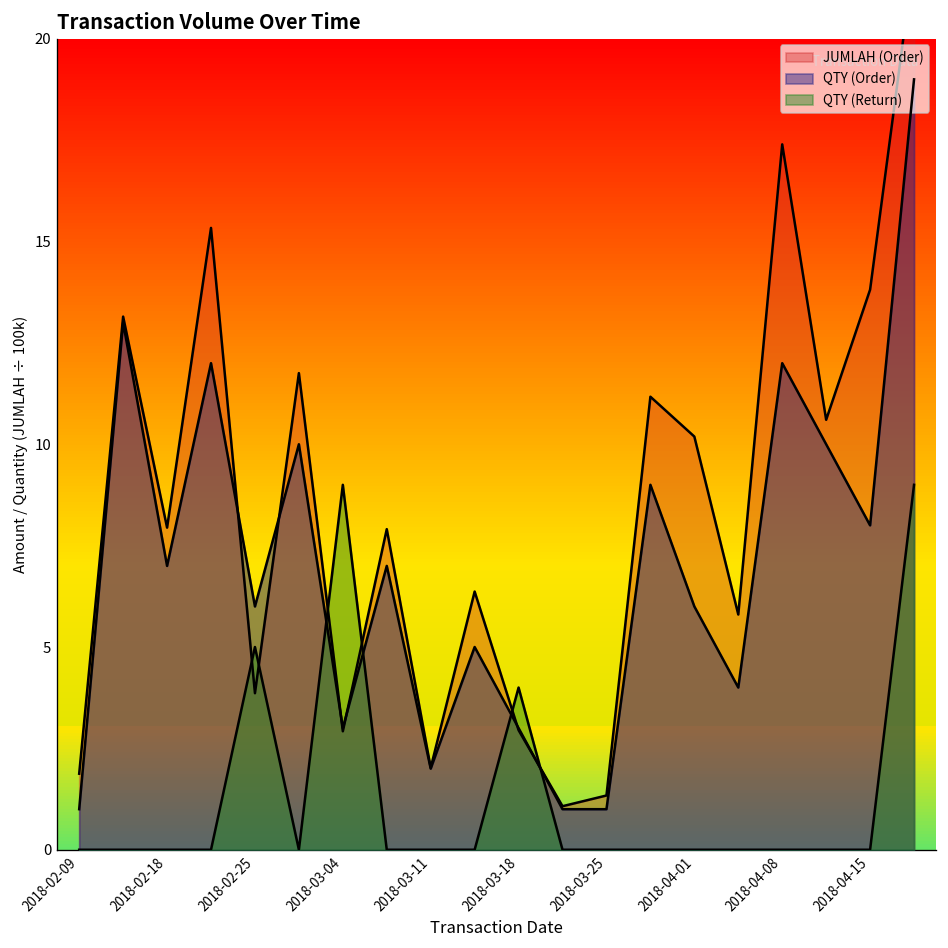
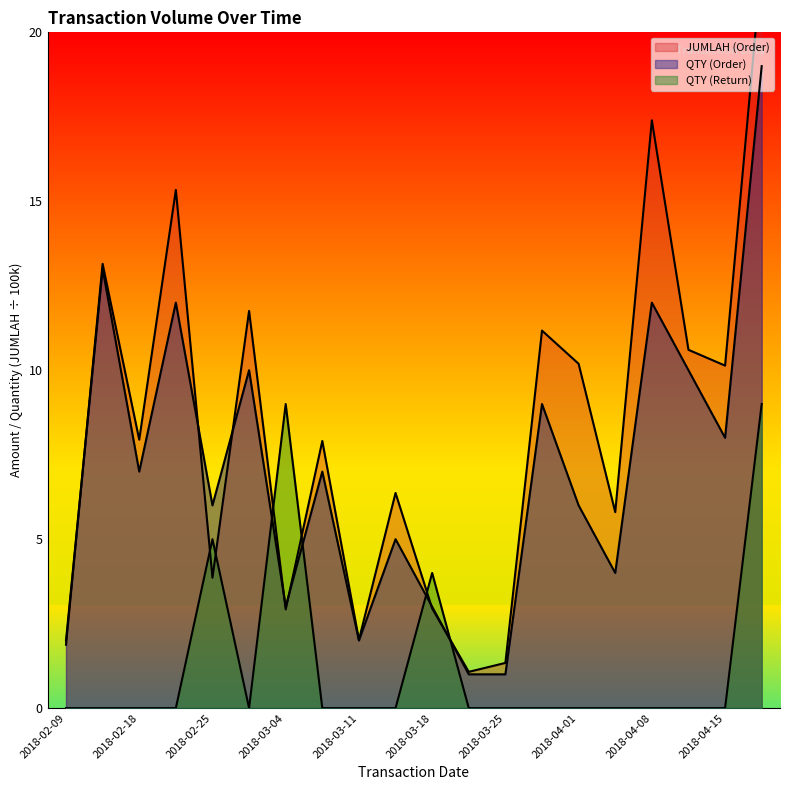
QTY (Order), 2018-02-09: 1 -> 2
JUMLAH (Order), 2018-04-15: 13.8 -> 10.1
